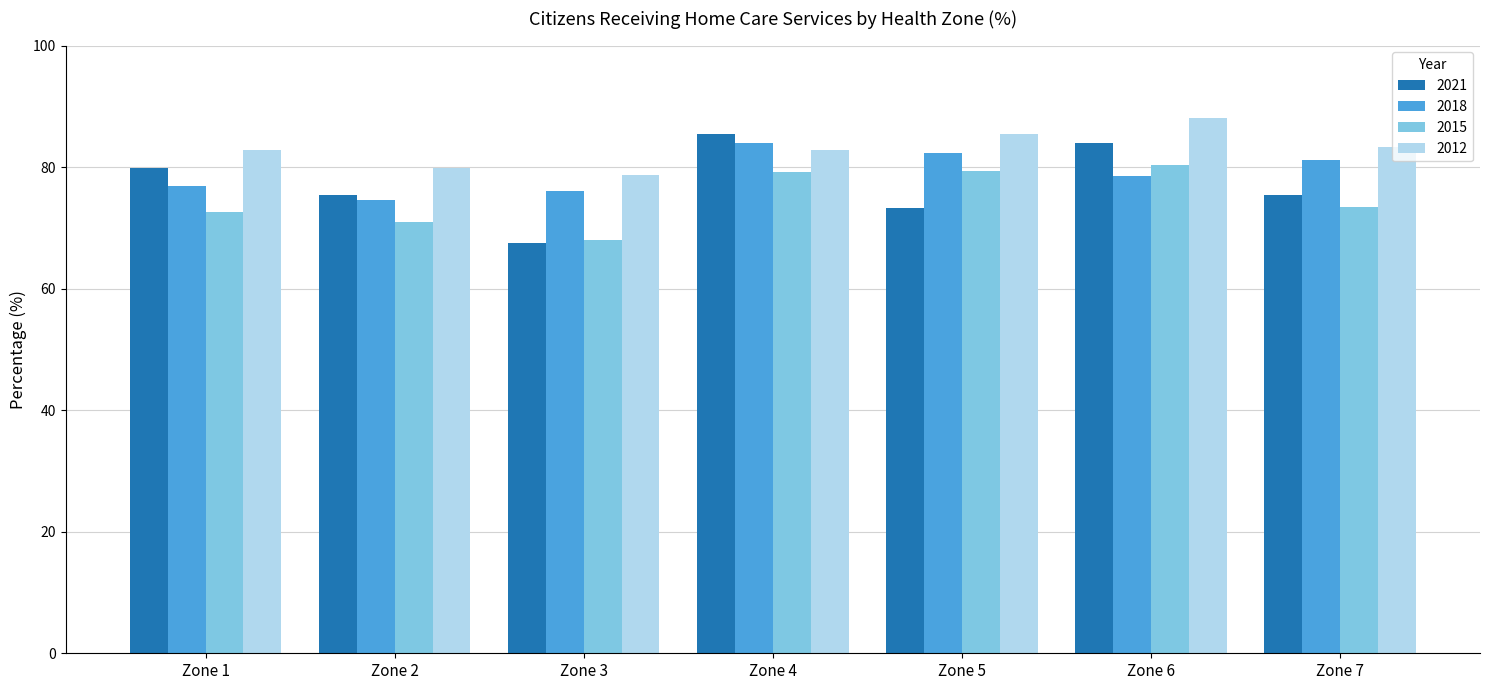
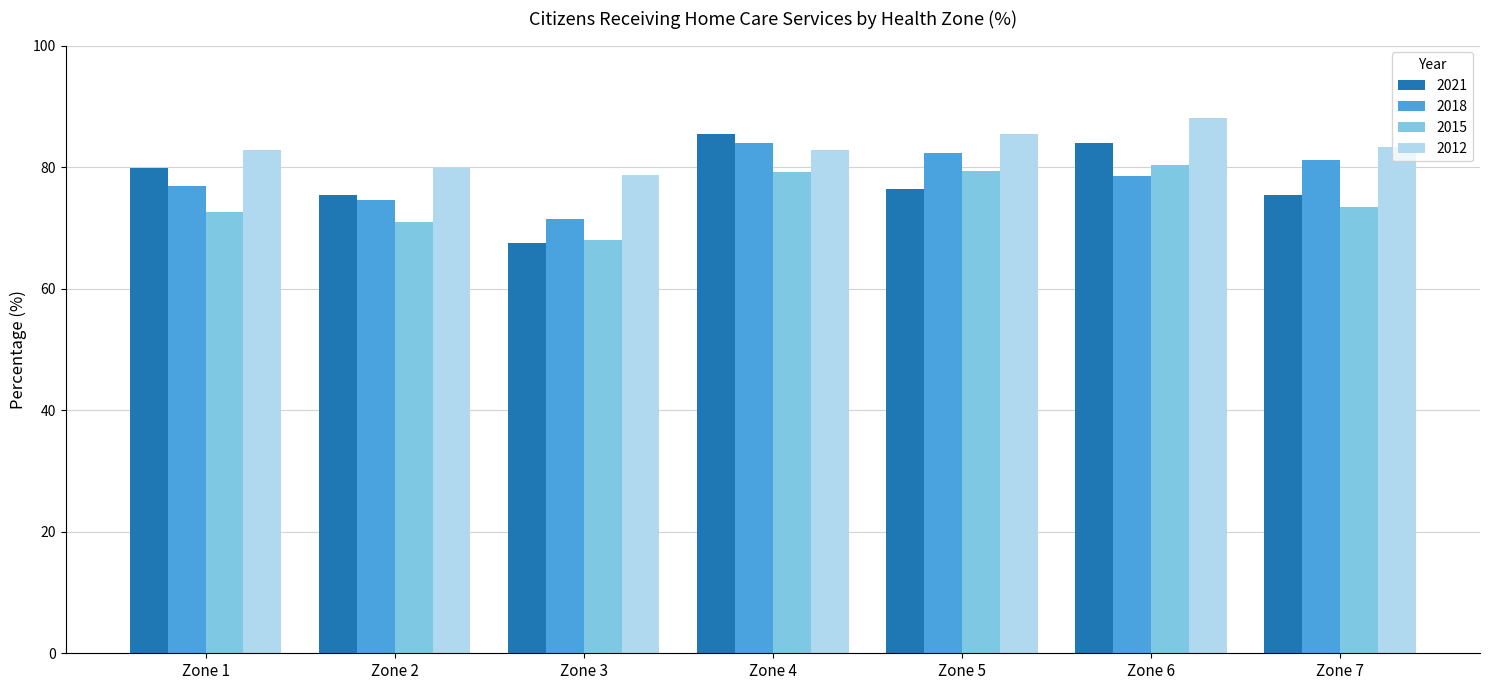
2018, Zone 3: 76 -> 72
2021, Zone 5: 73 -> 76
